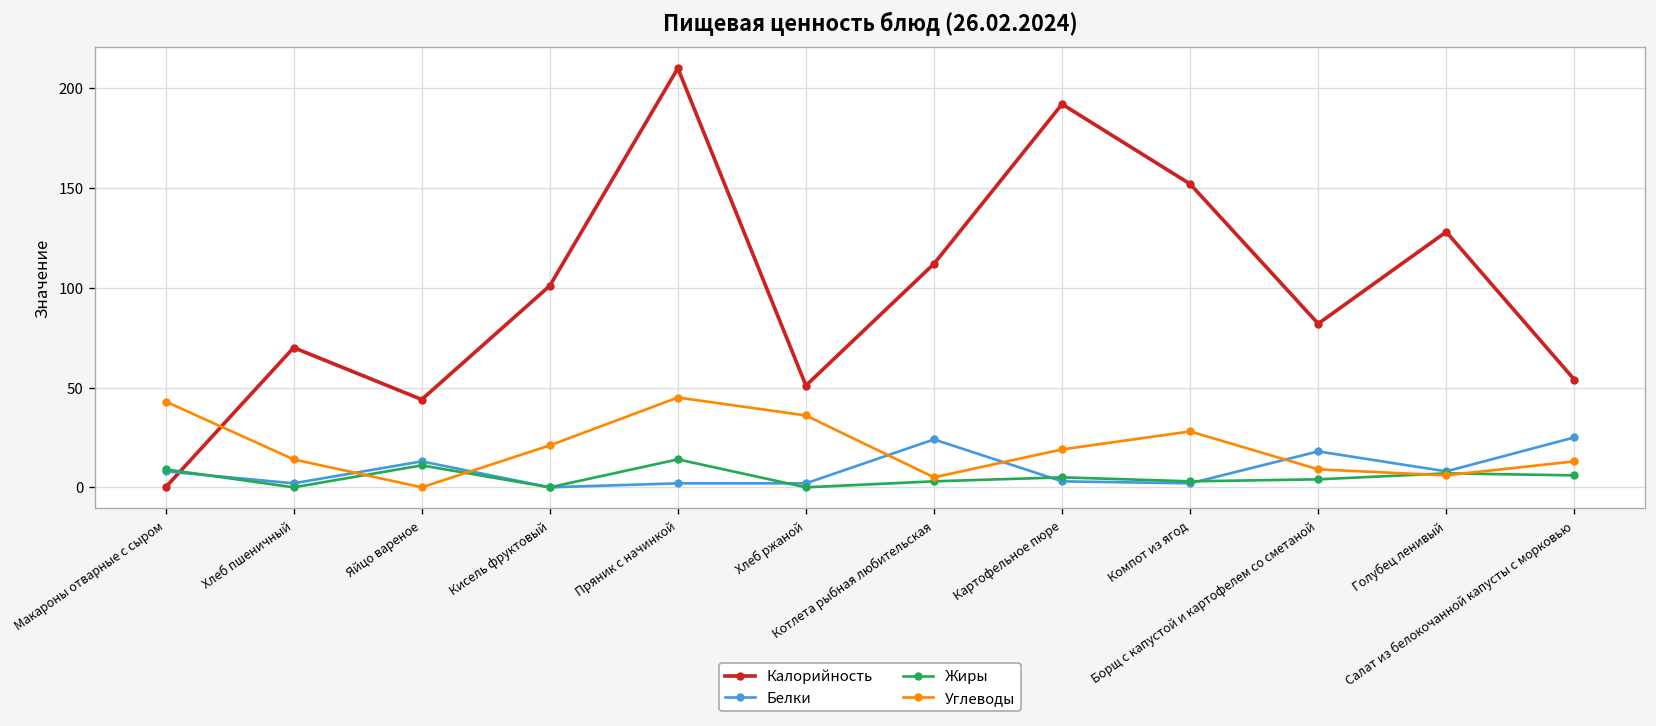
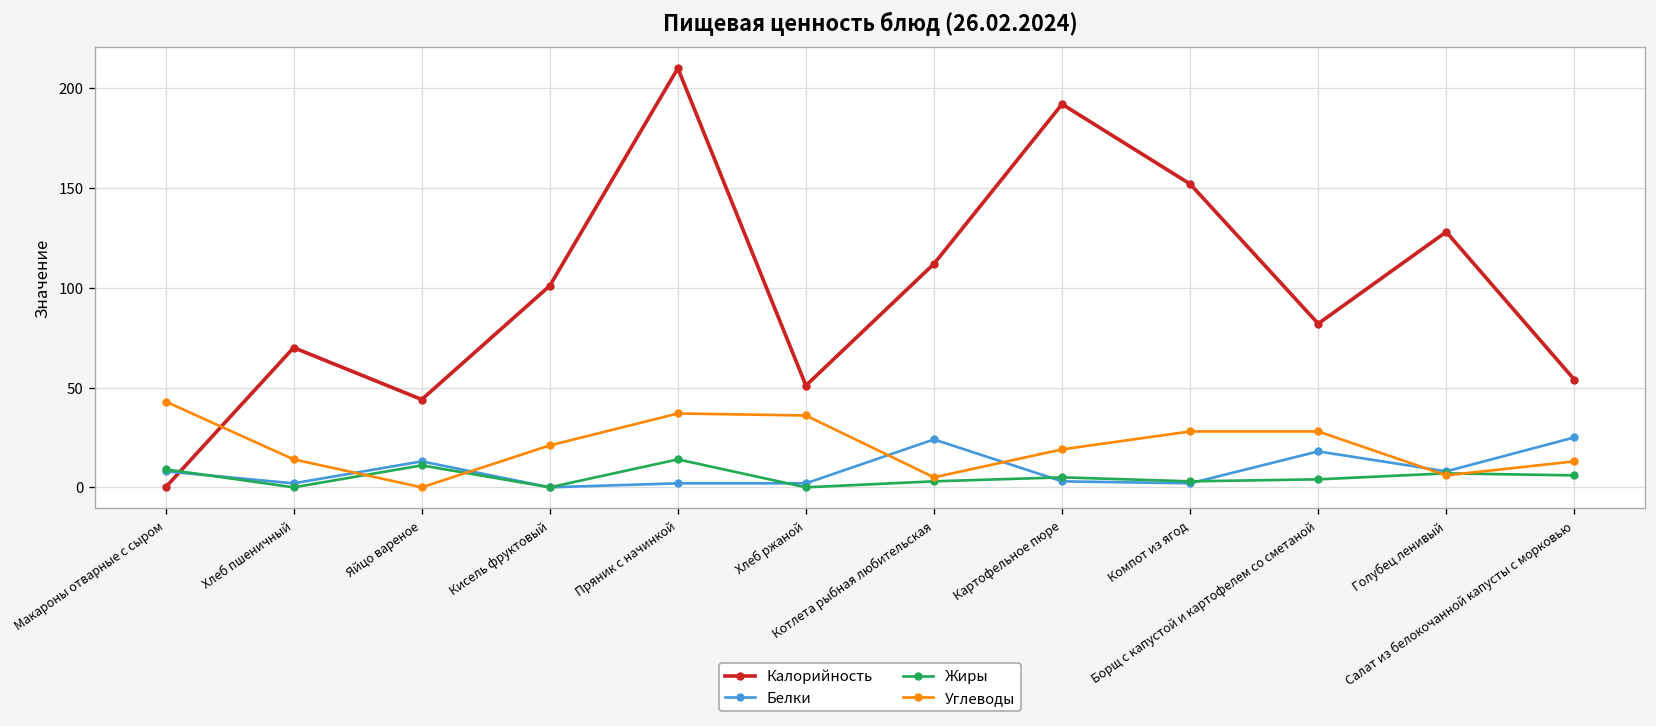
Углеводы, Пряник с начинкой: 45 -> 37
Углеводы, Борщ с капустой и картофелем со сметаной: 9 -> 28
